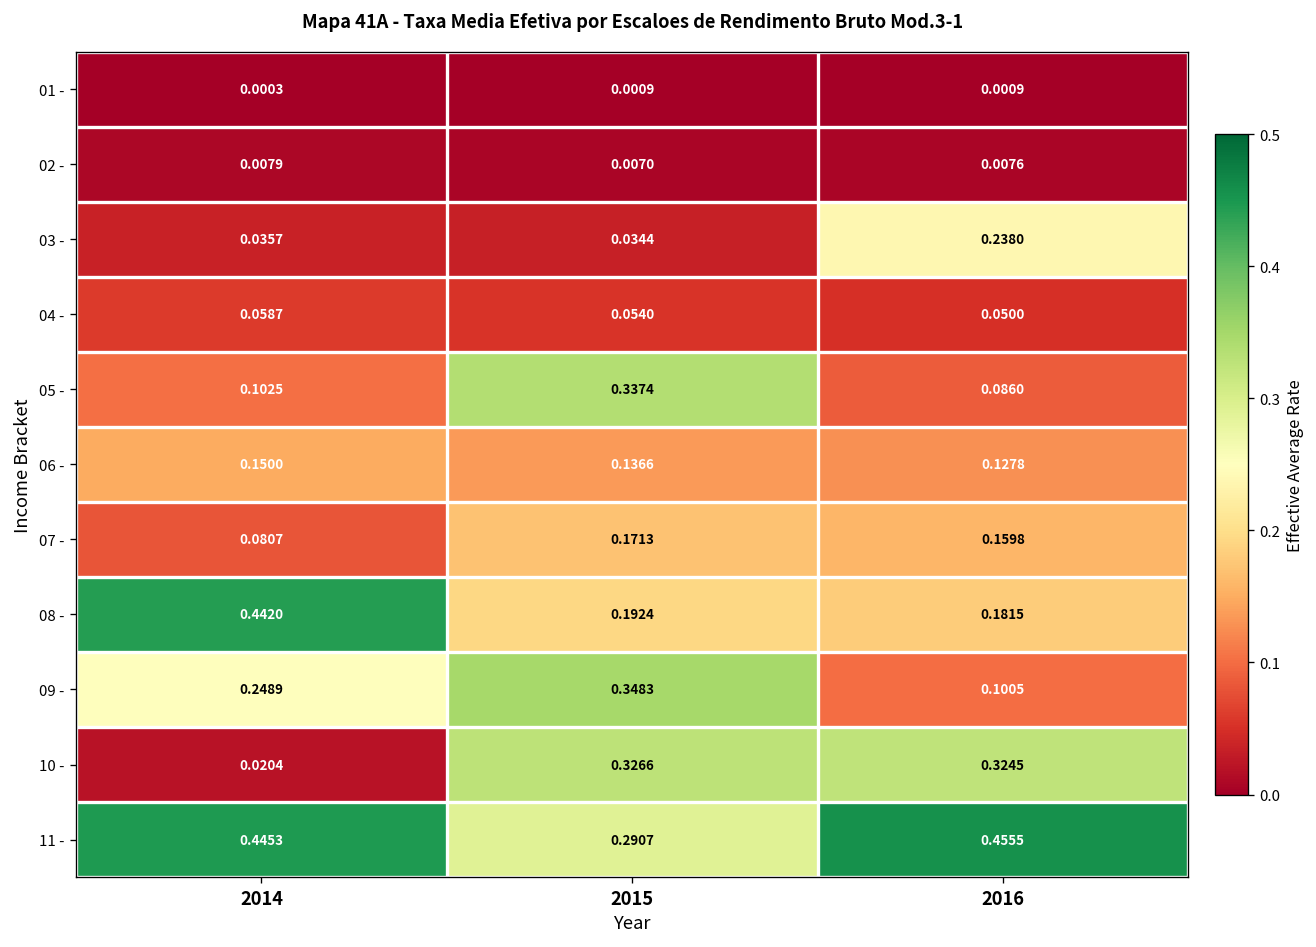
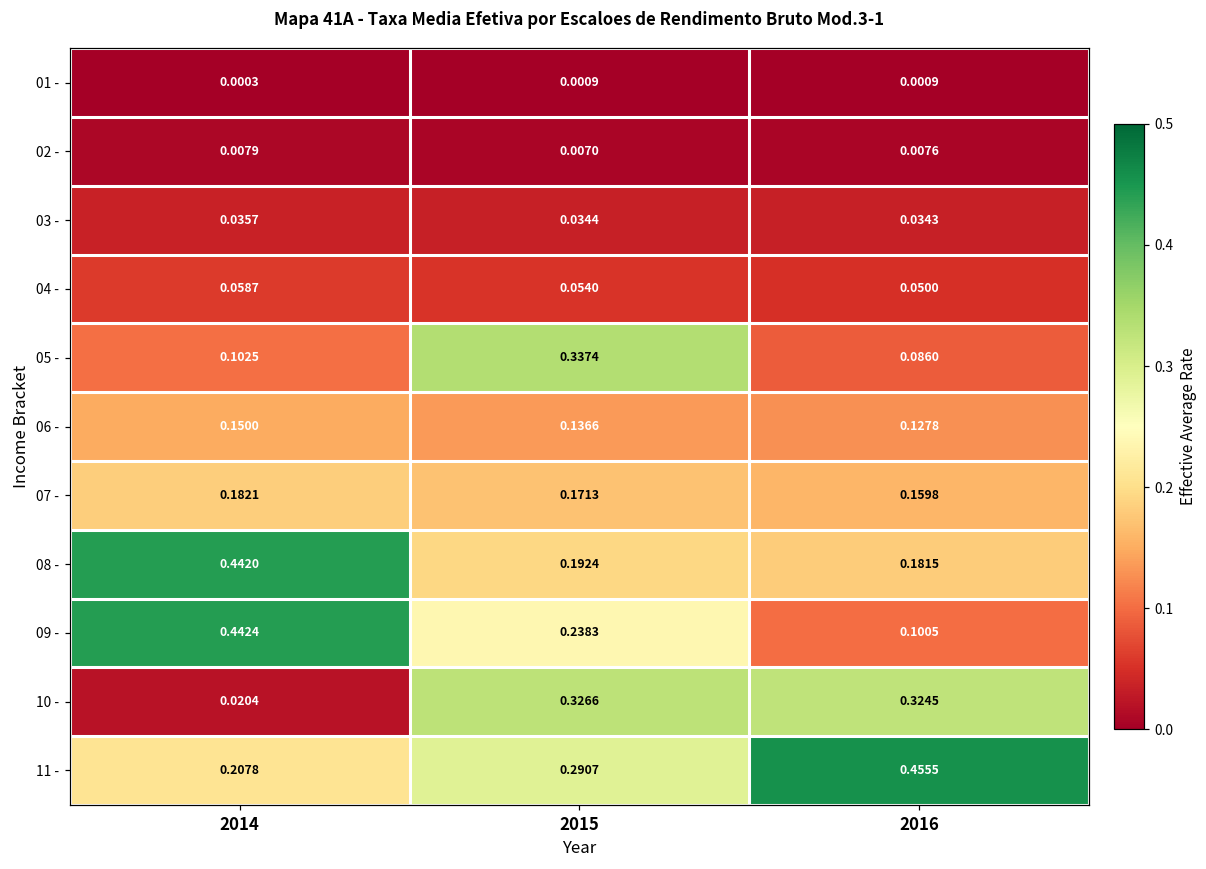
03 -, 2016: 0.2380 -> 0.0343
07 -, 2014: 0.0807 -> 0.1821
09 -, 2014: 0.2489 -> 0.4424
09 -, 2015: 0.3483 -> 0.2383
11 -, 2014: 0.4453 -> 0.2078
